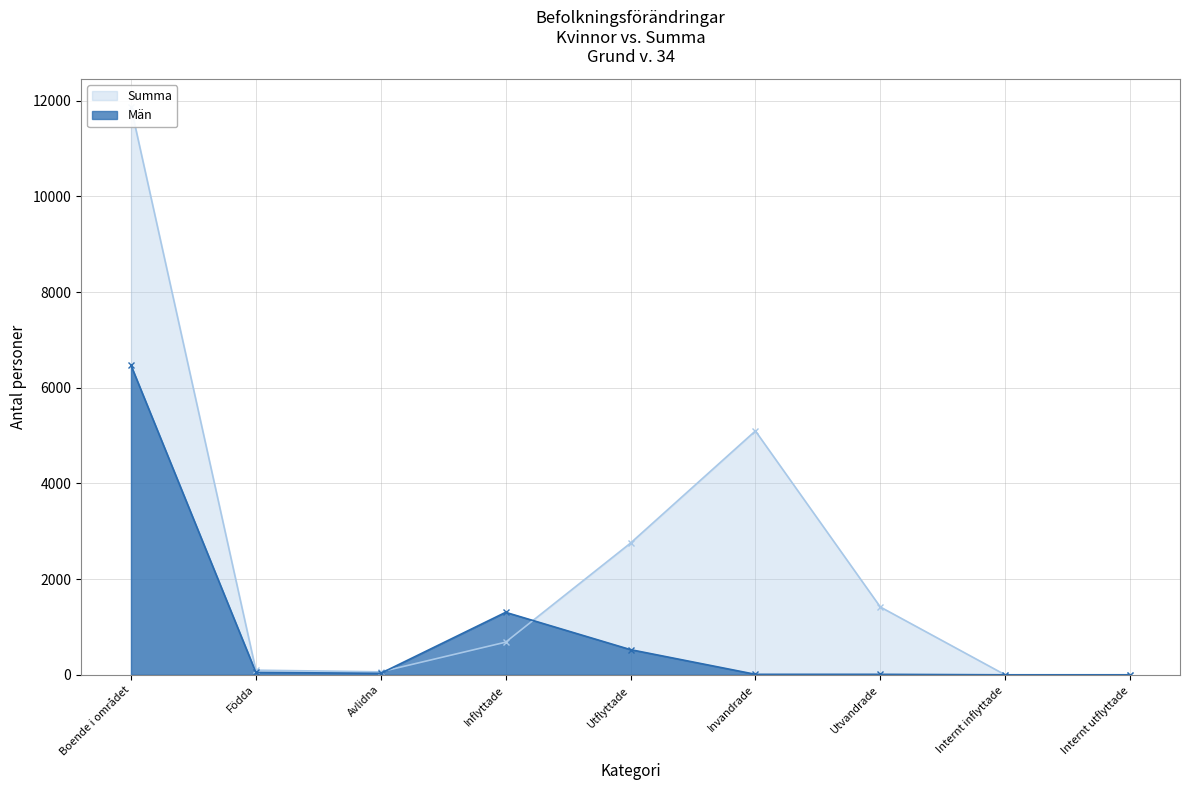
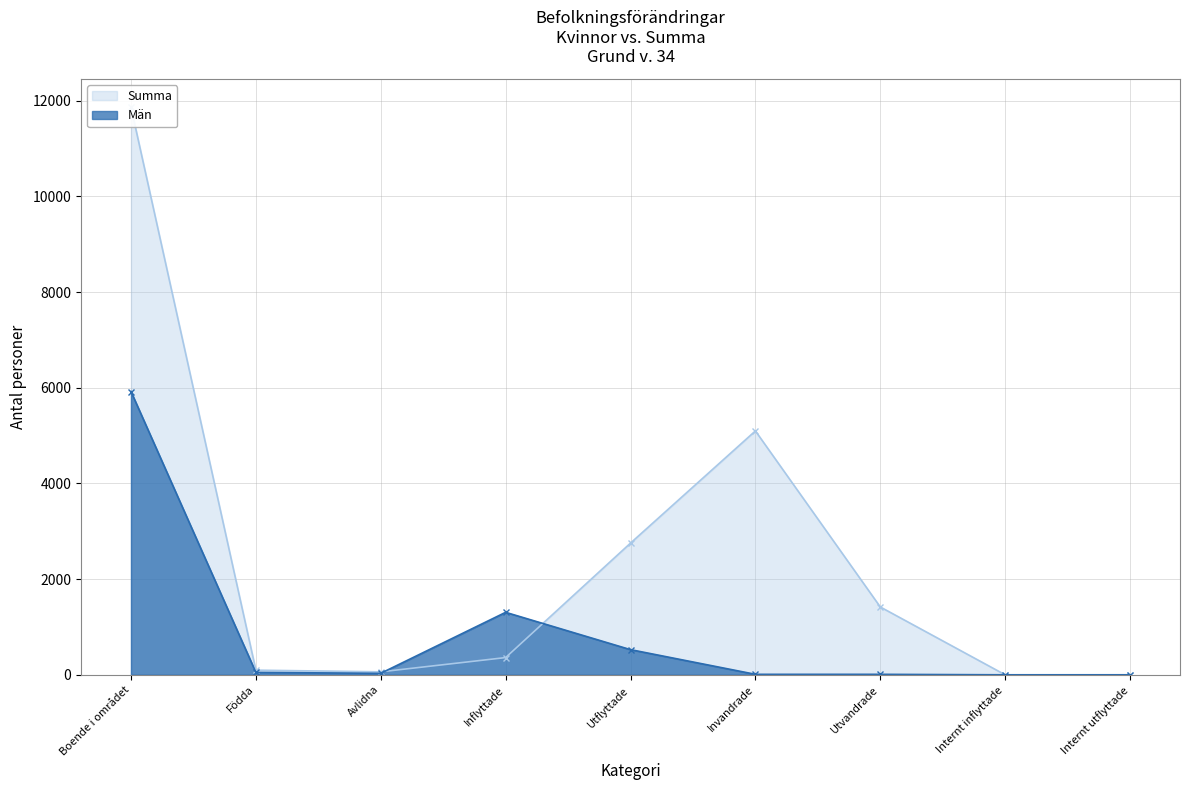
Män, Boende i området: 6500 -> 5900
Summa, Inflyttade: 700 -> 400
